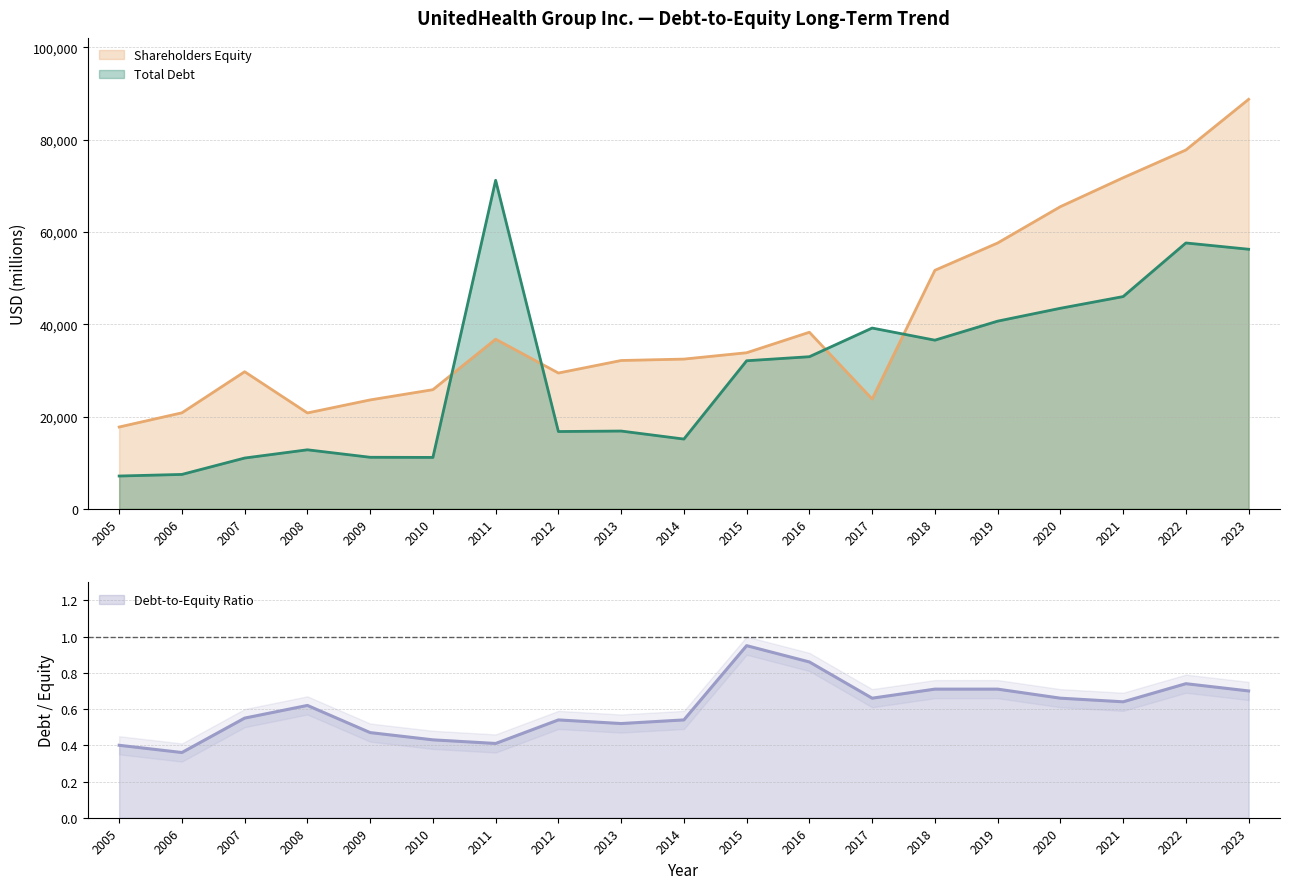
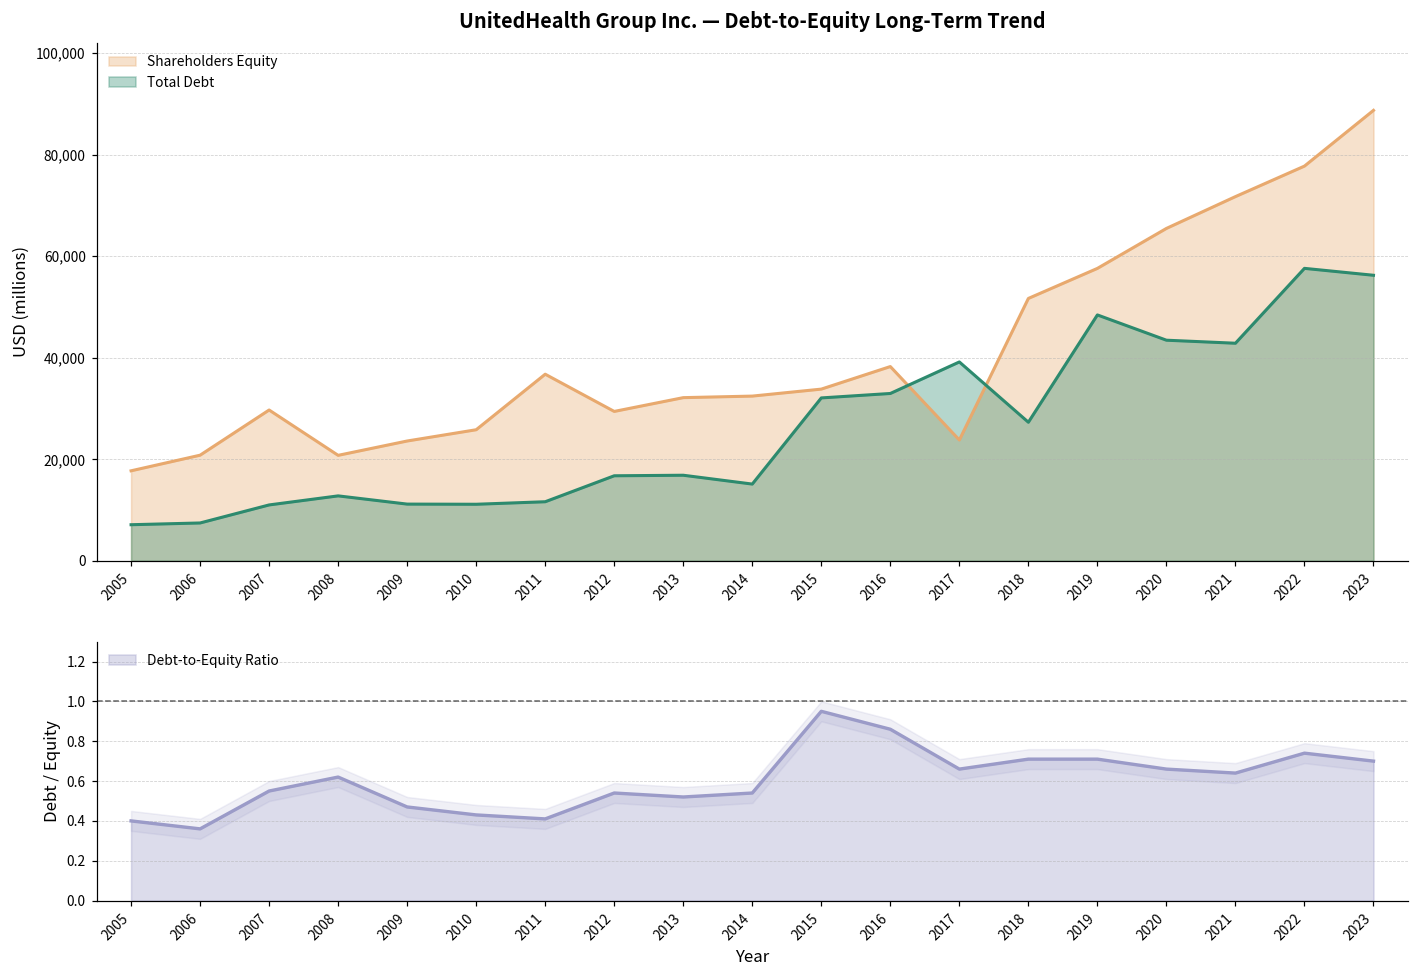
UnitedHealth Group Inc. — Debt-to-Equity Long-Term Trend, Total Debt, 2011: 71,000 -> 12,000
UnitedHealth Group Inc. — Debt-to-Equity Long-Term Trend, Total Debt, 2018: 37,000 -> 27,000
UnitedHealth Group Inc. — Debt-to-Equity Long-Term Trend, Total Debt, 2019: 41,000 -> 48,000
UnitedHealth Group Inc. — Debt-to-Equity Long-Term Trend, Total Debt, 2021: 46,000 -> 43,000
